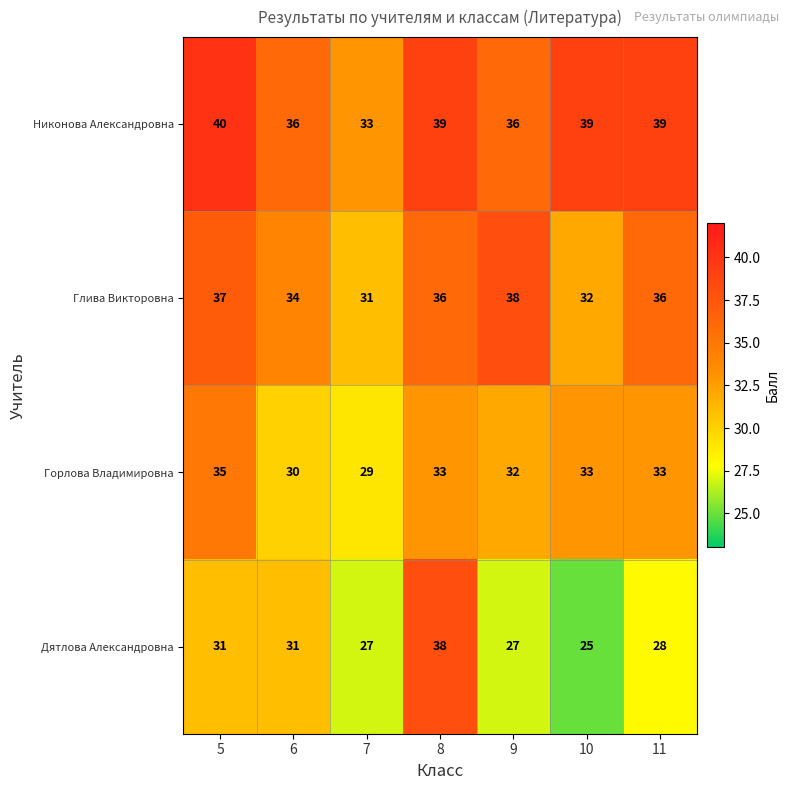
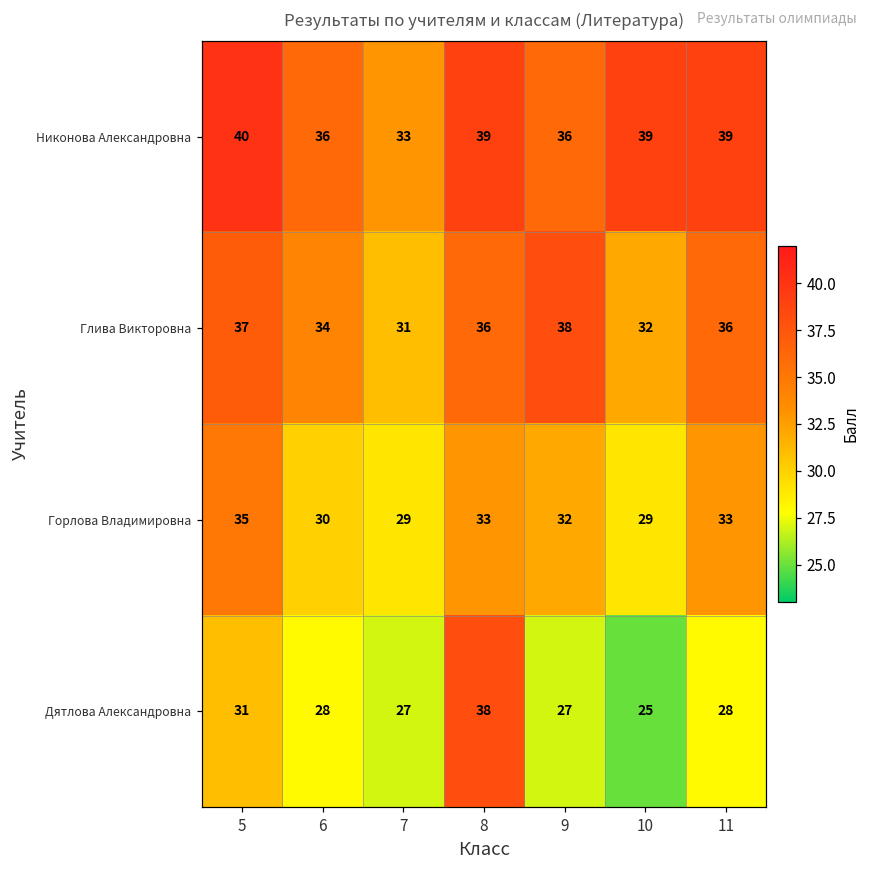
Горлова Владимировна, 10: 33 -> 29
Дятлова Александровна, 6: 31 -> 28
